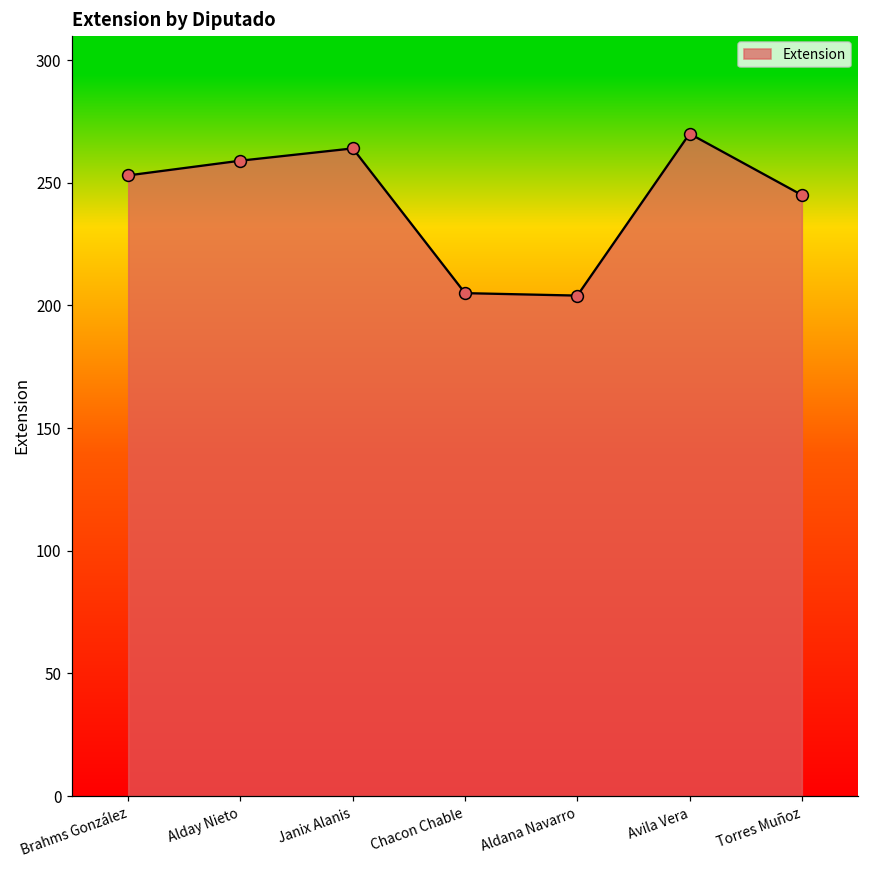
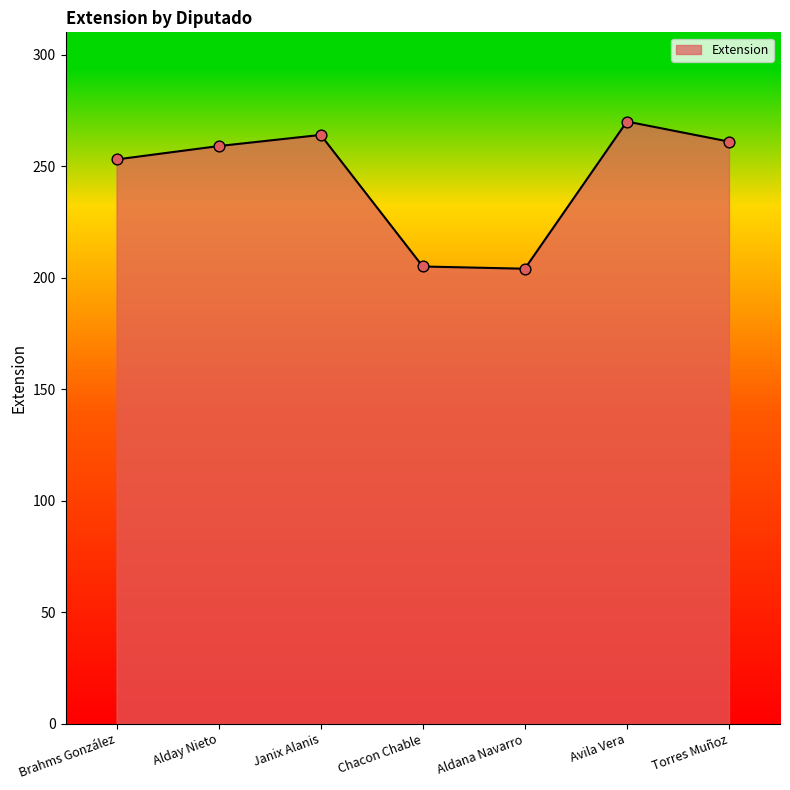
Torres Muñoz: 245 -> 261
